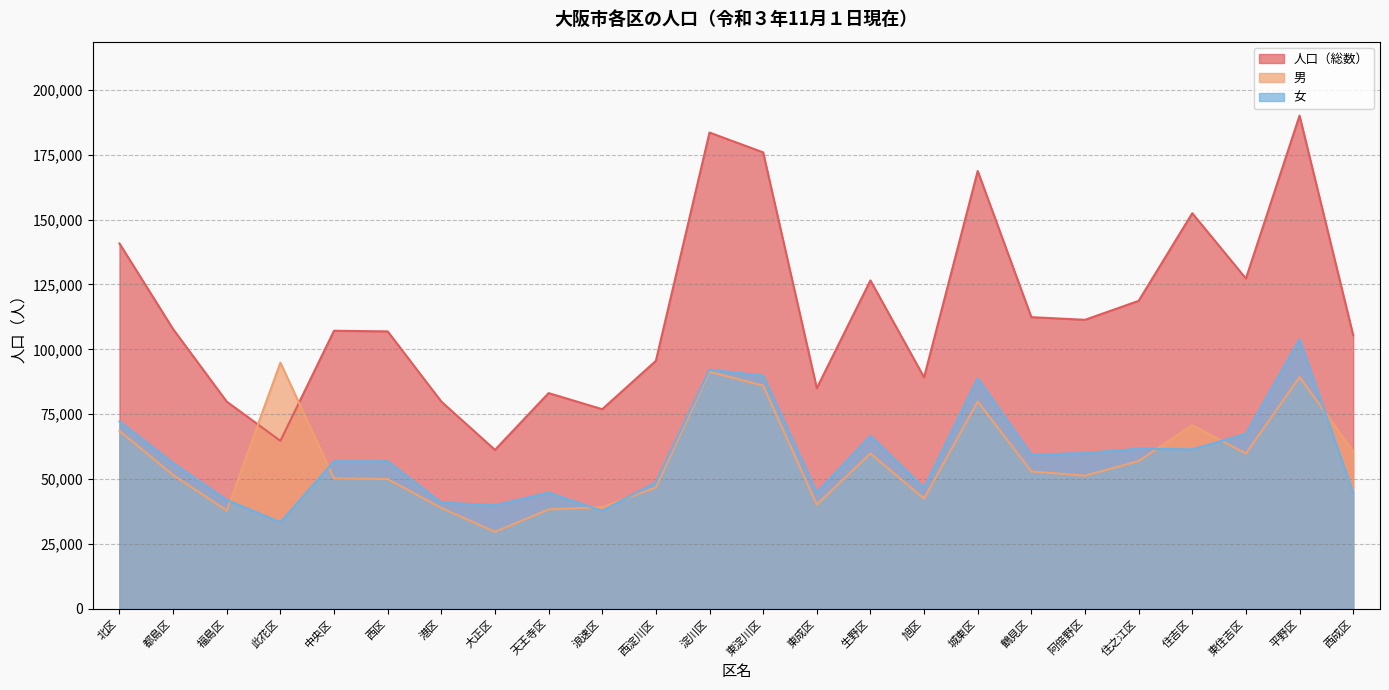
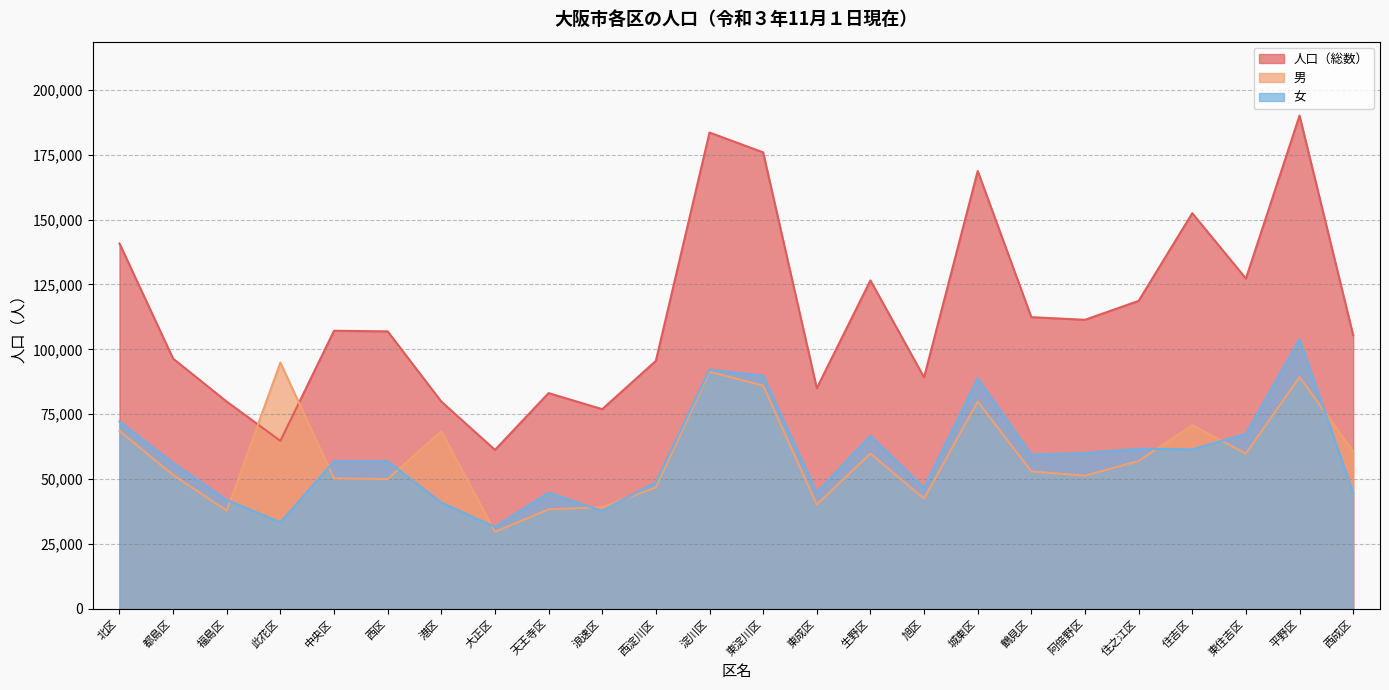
人口（総数）, 都島区: 108,000 -> 96,000
男, 港区: 39,000 -> 68,000
女, 大正区: 40,000 -> 32,000
